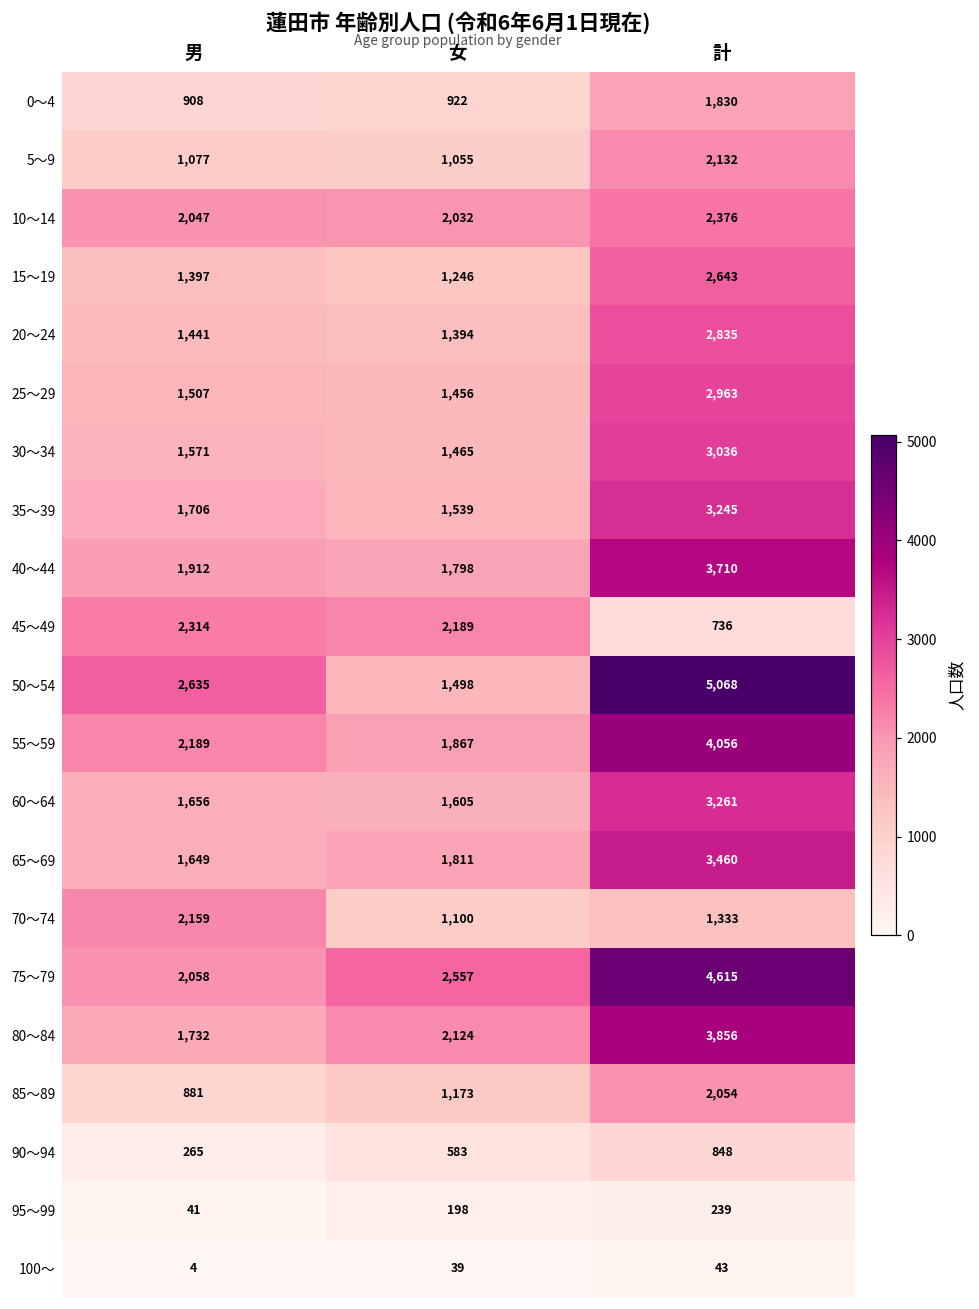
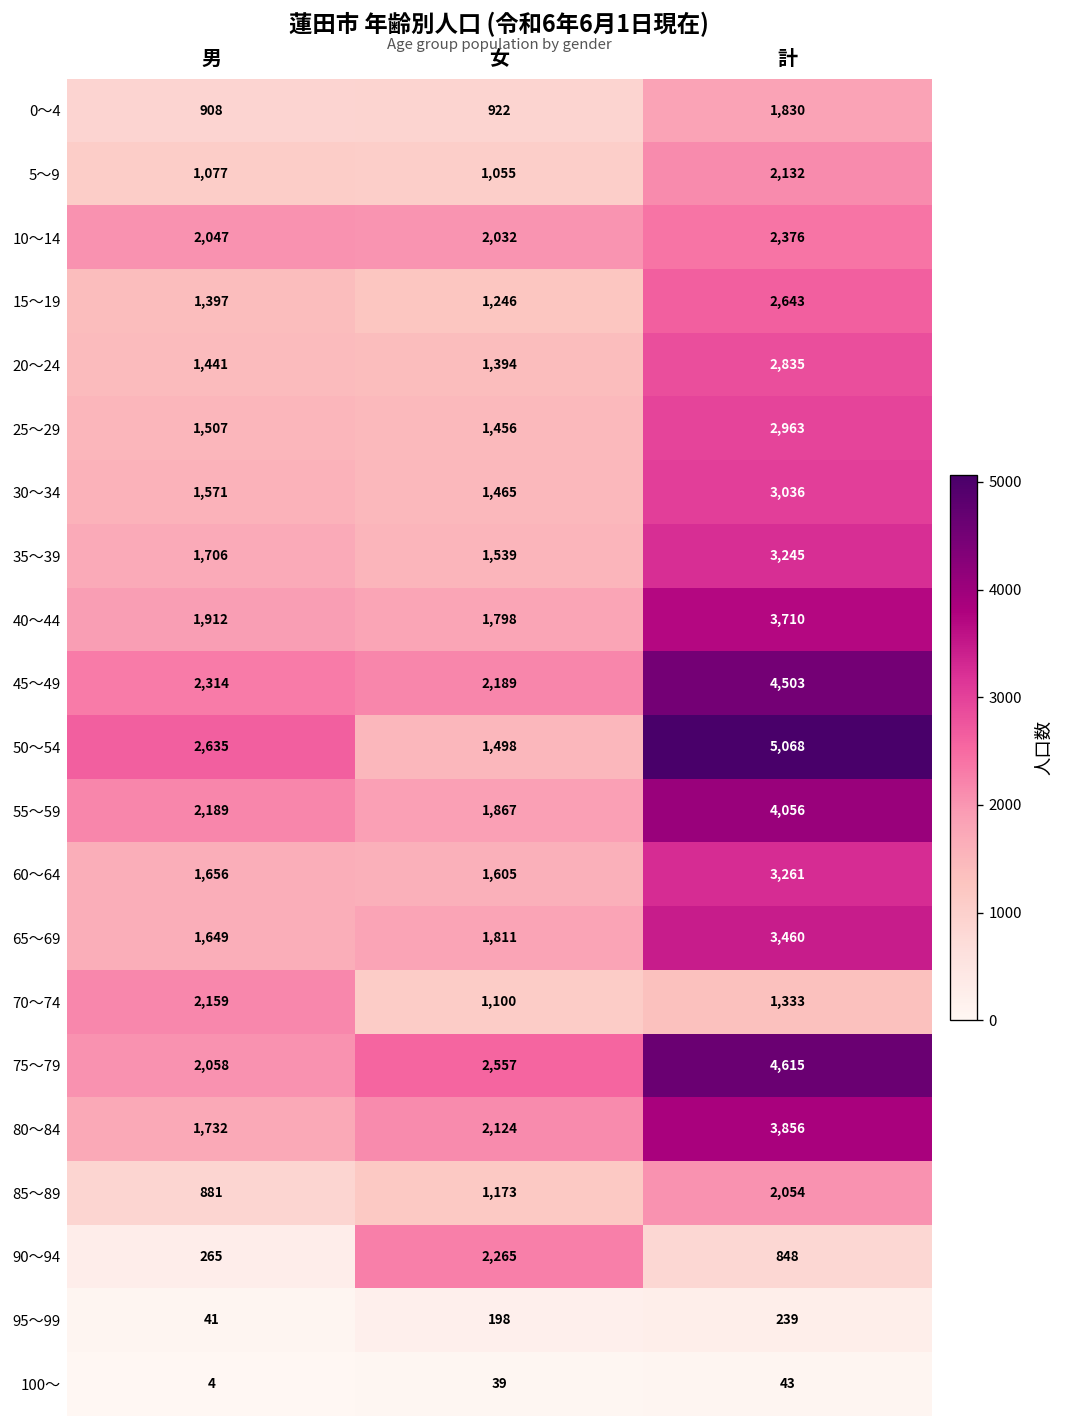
45～49, 計: 736 -> 4,503
90～94, 女: 583 -> 2,265
